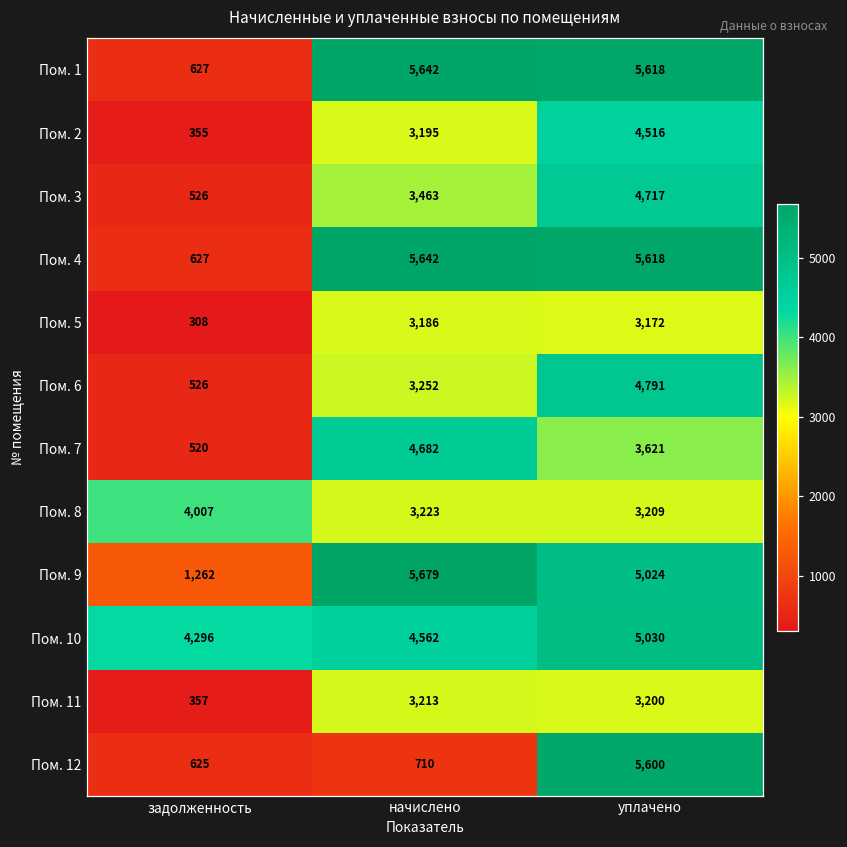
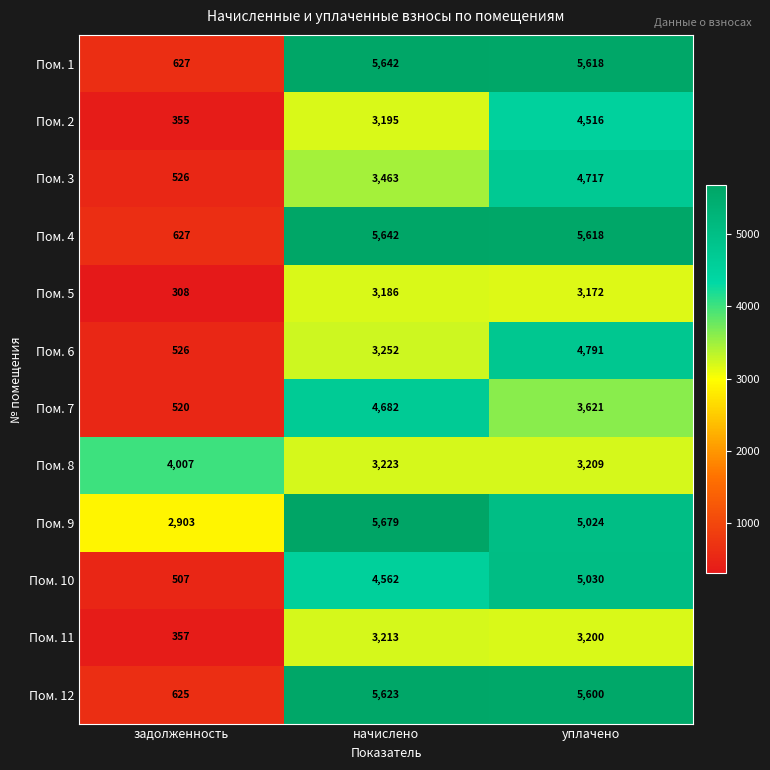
Пом. 9, задолженность: 1,262 -> 2,903
Пом. 10, задолженность: 4,296 -> 507
Пом. 12, начислено: 710 -> 5,623
